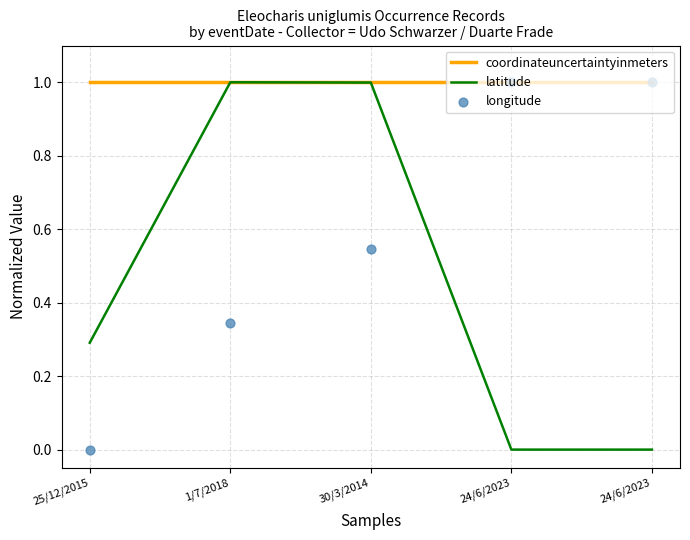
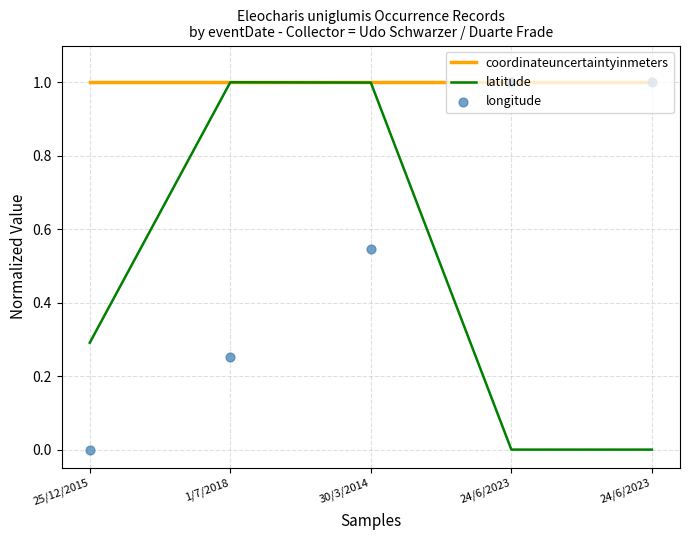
longitude, 1/7/2018: 0.35 -> 0.25
